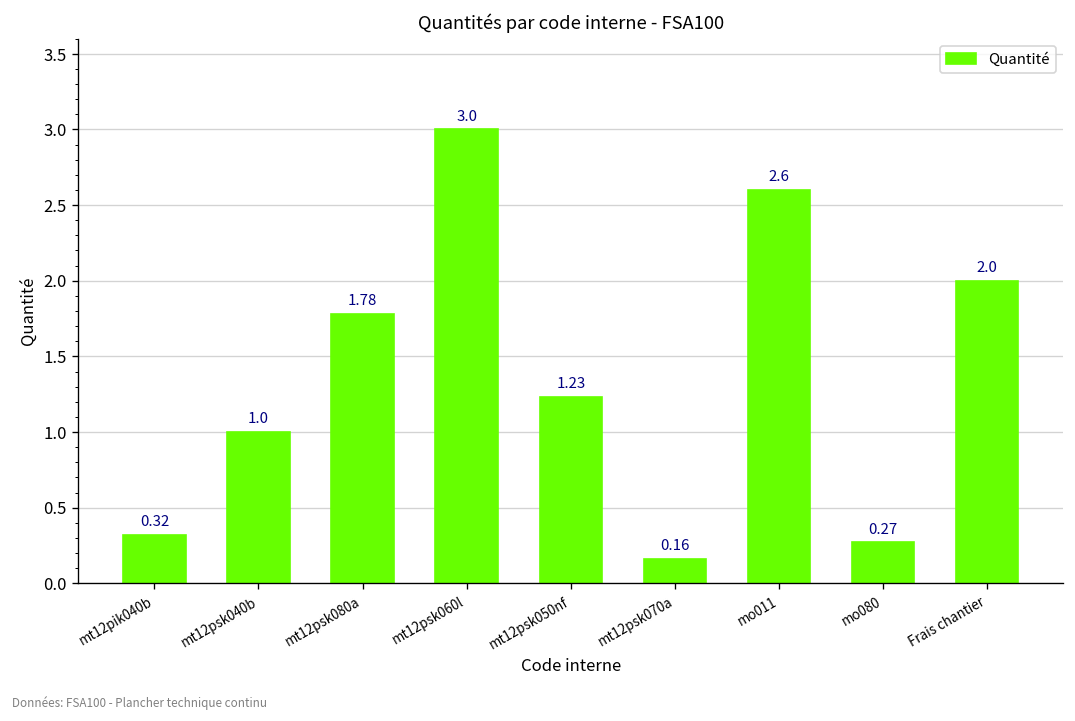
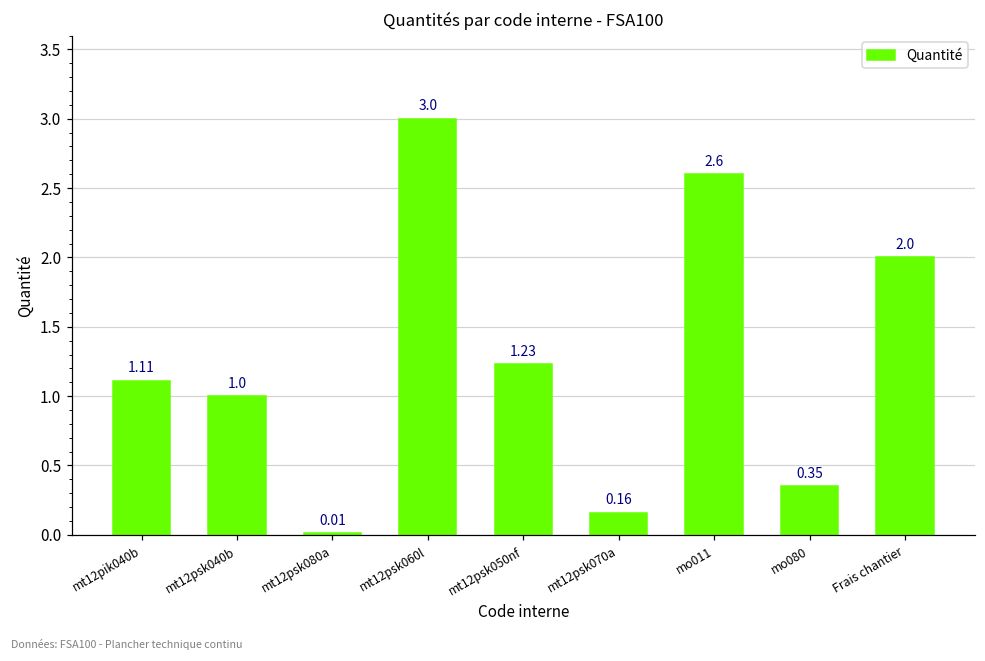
mt12pik040b: 0.32 -> 1.11
mt12psk080a: 1.78 -> 0.01
mo080: 0.27 -> 0.35
